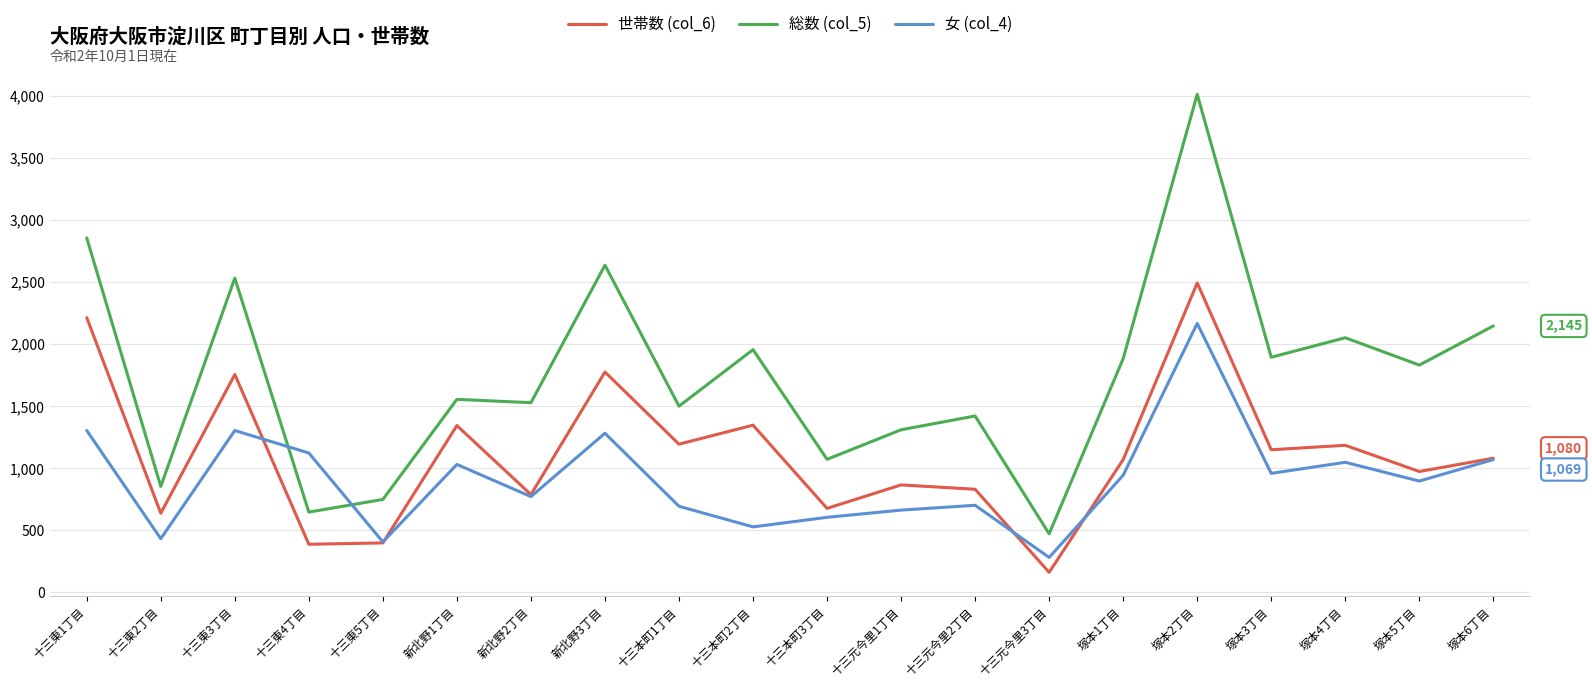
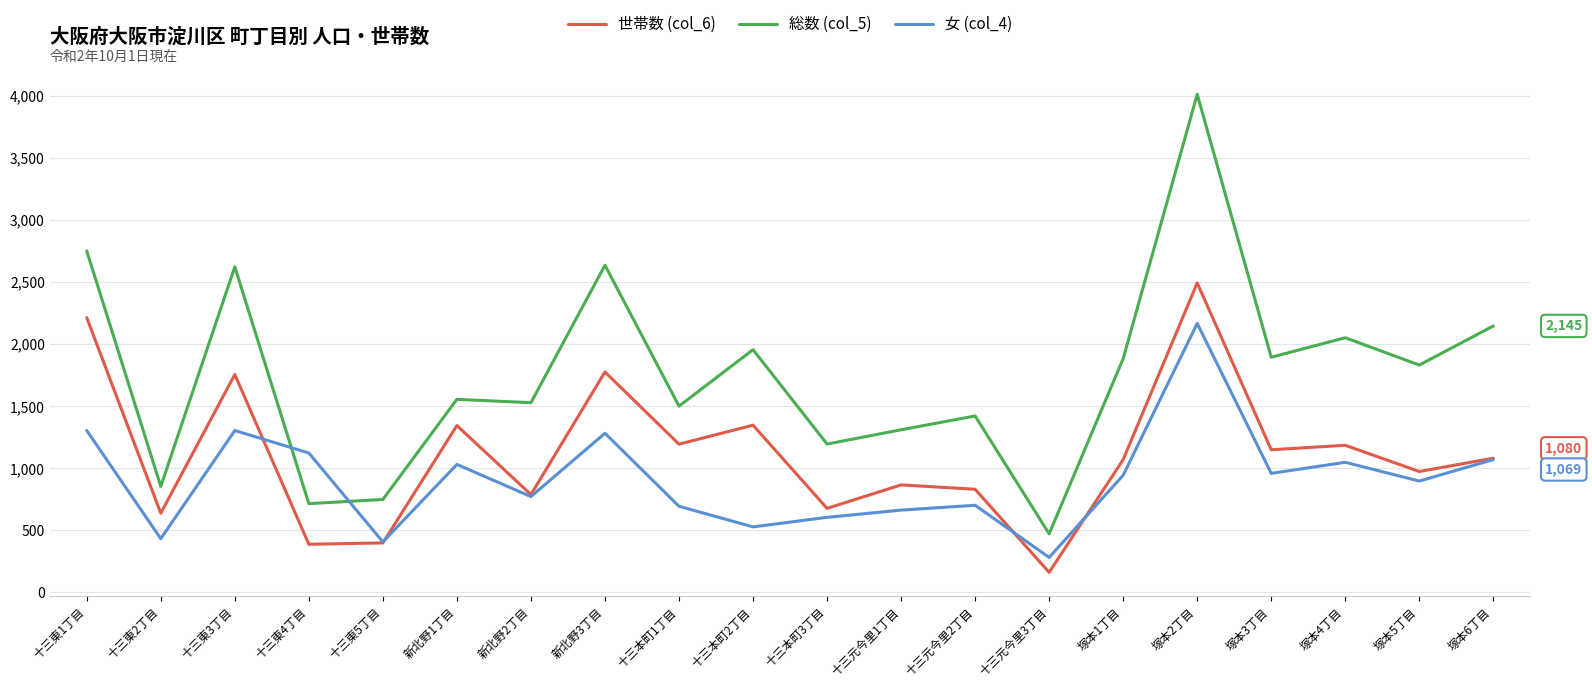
総数 (col_5), 十三東1丁目: 2,850 -> 2,750
総数 (col_5), 十三東3丁目: 2,530 -> 2,620
総数 (col_5), 十三東4丁目: 650 -> 710
総数 (col_5), 十三本町3丁目: 1,070 -> 1,190
